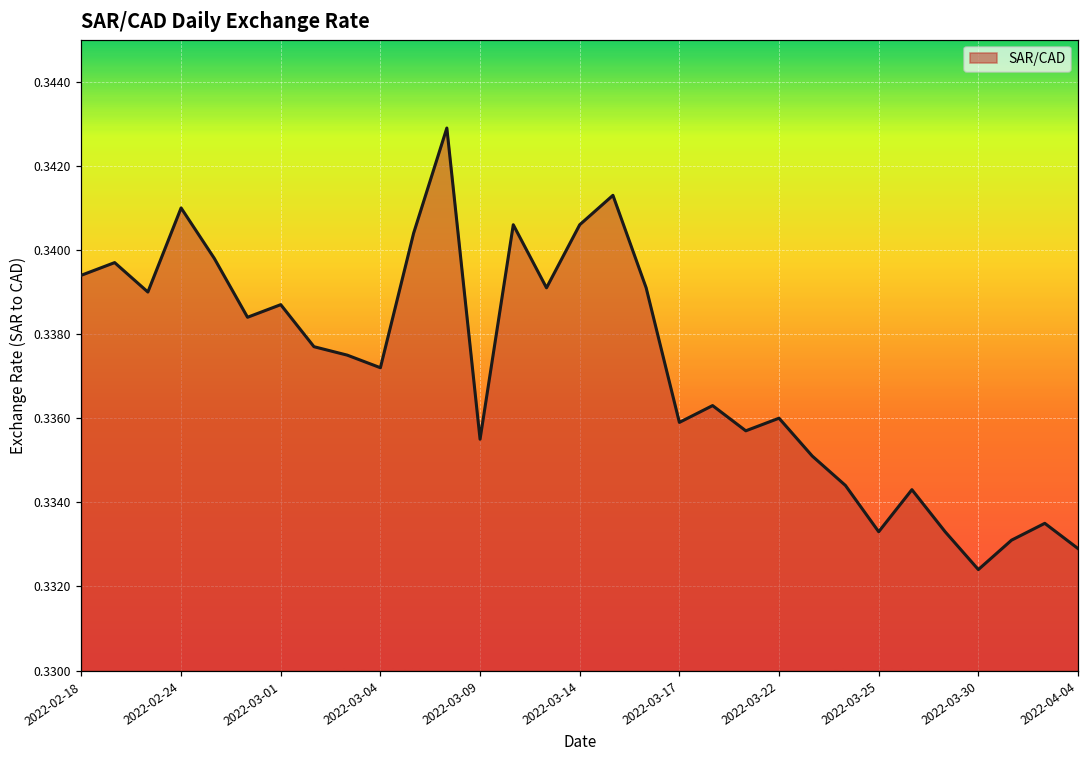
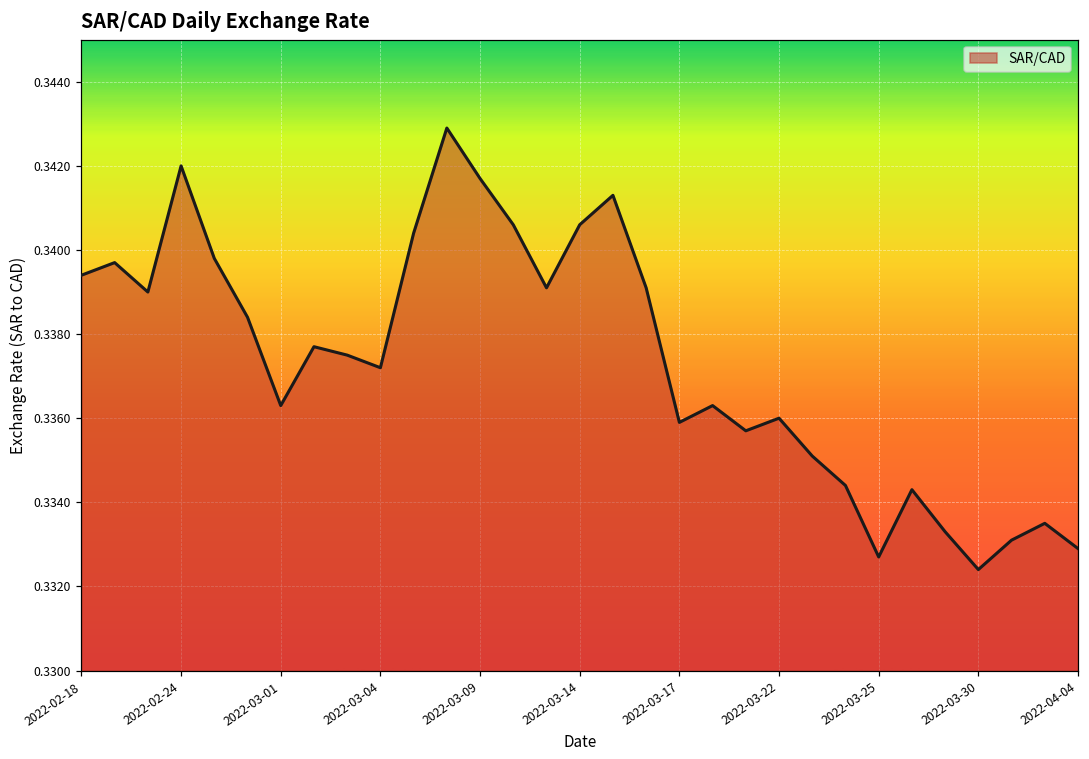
2022-02-24: 0.341 -> 0.342
2022-03-01: 0.3387 -> 0.3363
2022-03-09: 0.3355 -> 0.3417
2022-03-25: 0.3333 -> 0.3327
